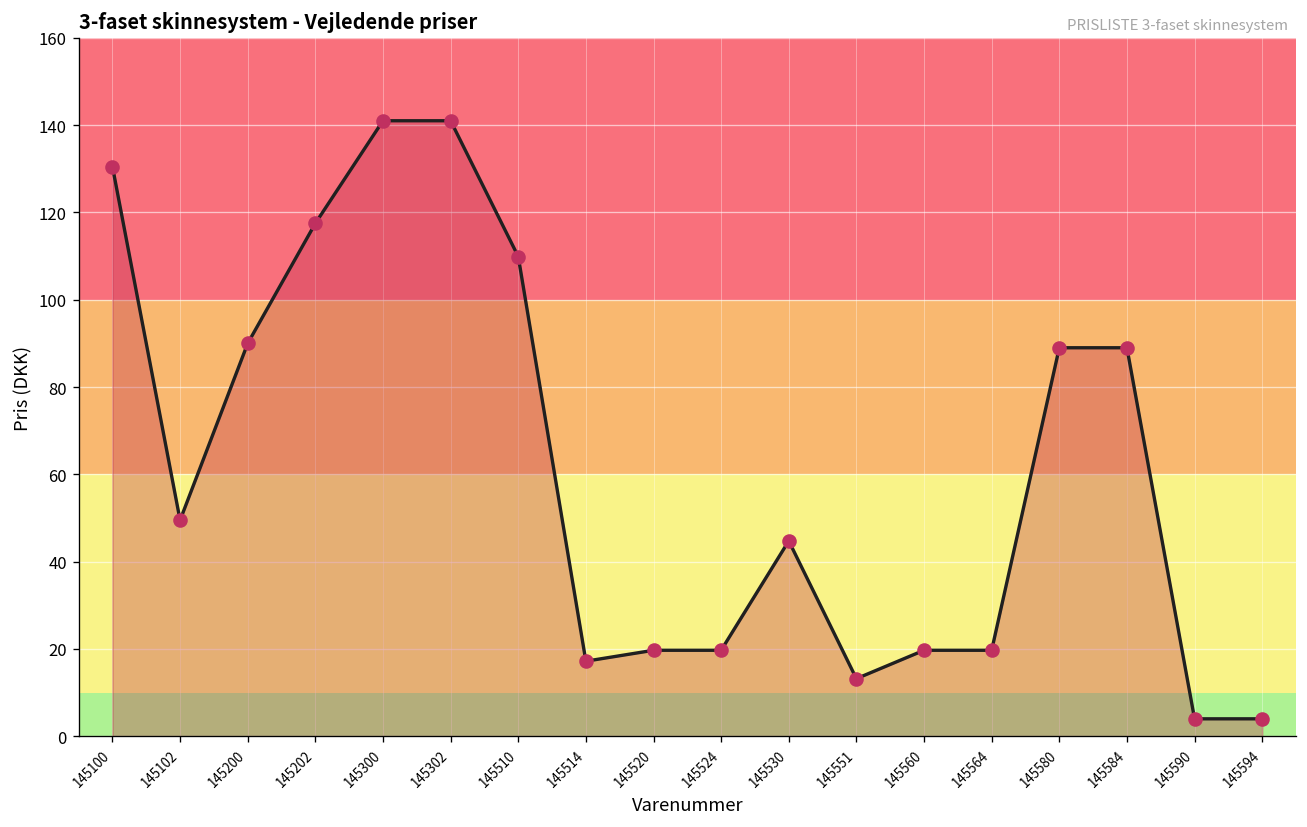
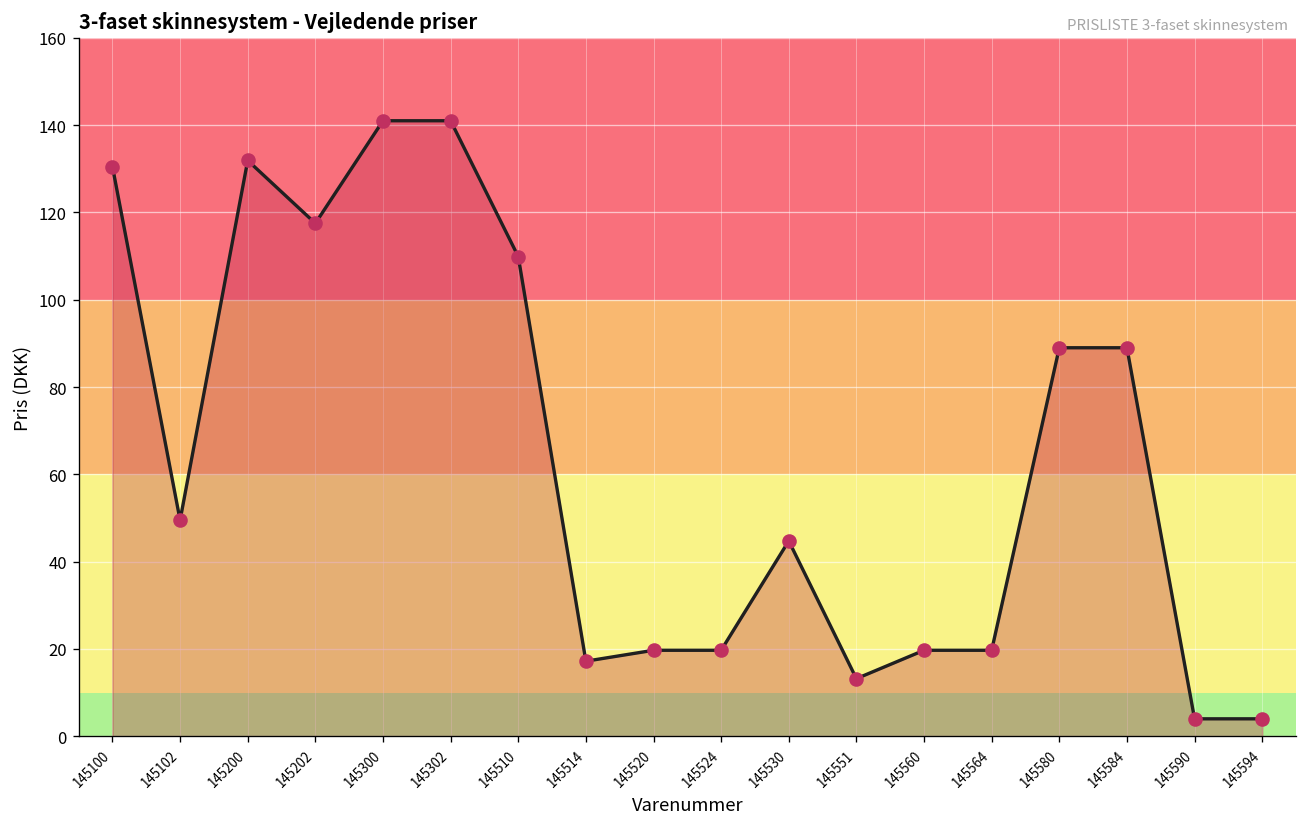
145200: 90 -> 132
